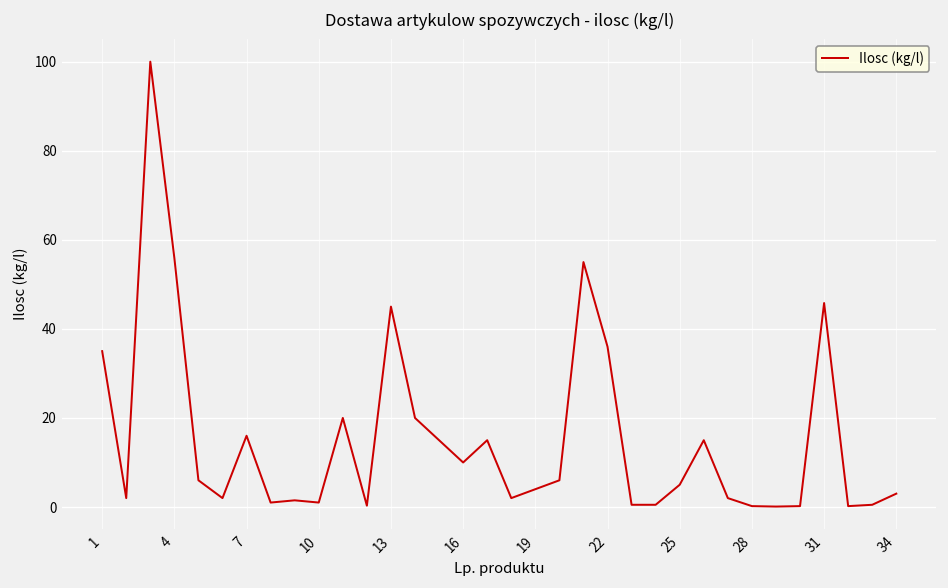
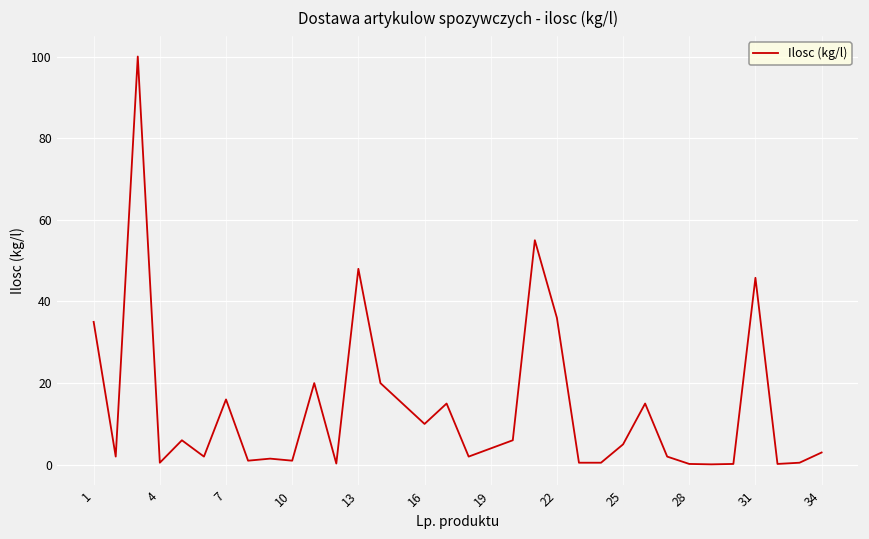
4: 56 -> 1
13: 45 -> 48
